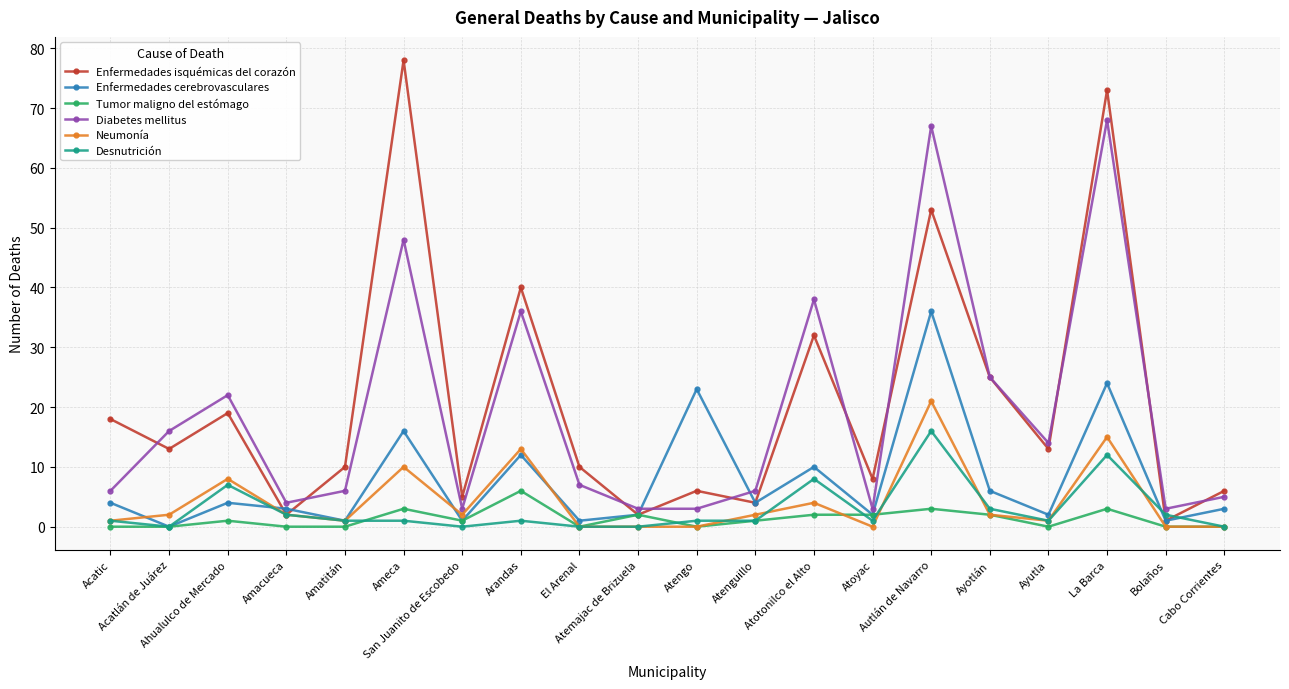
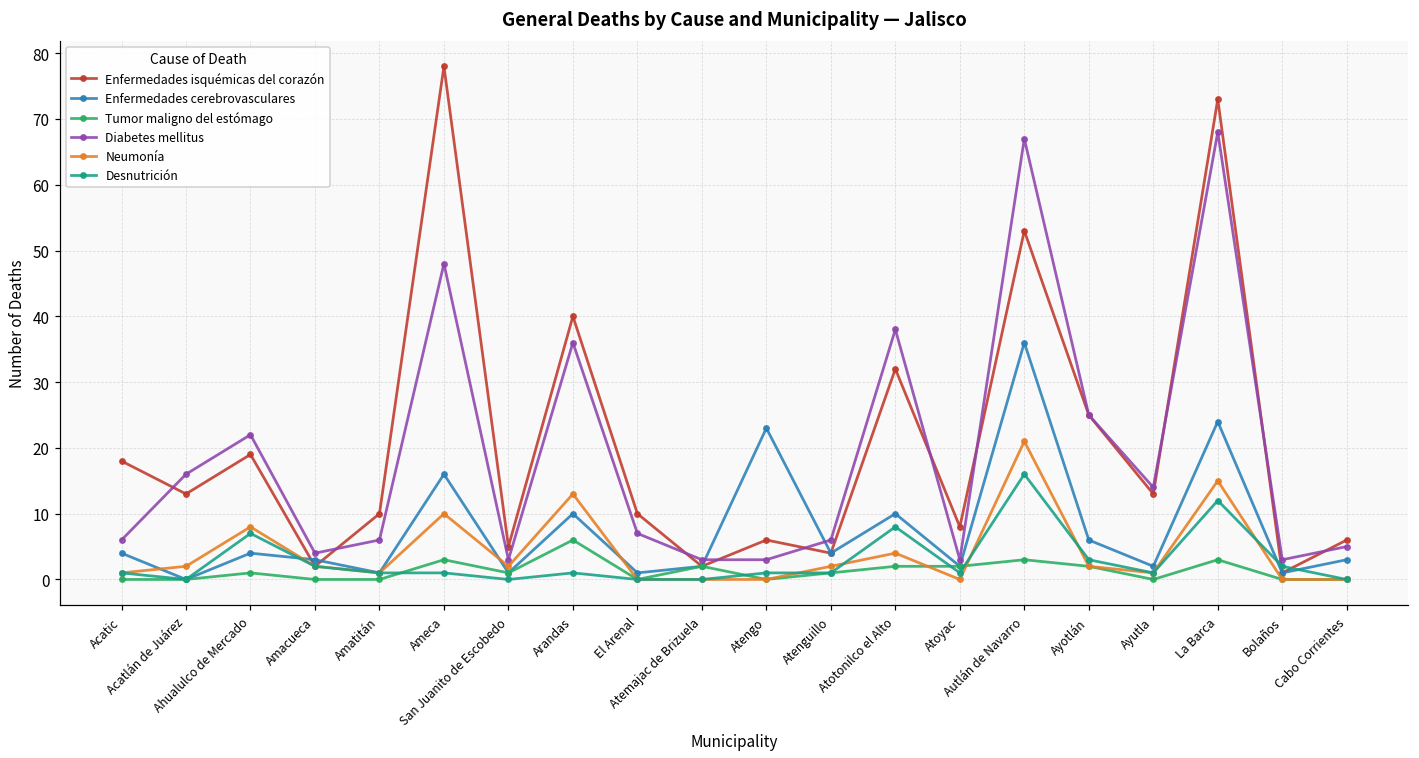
Enfermedades cerebrovasculares, Arandas: 12 -> 10
